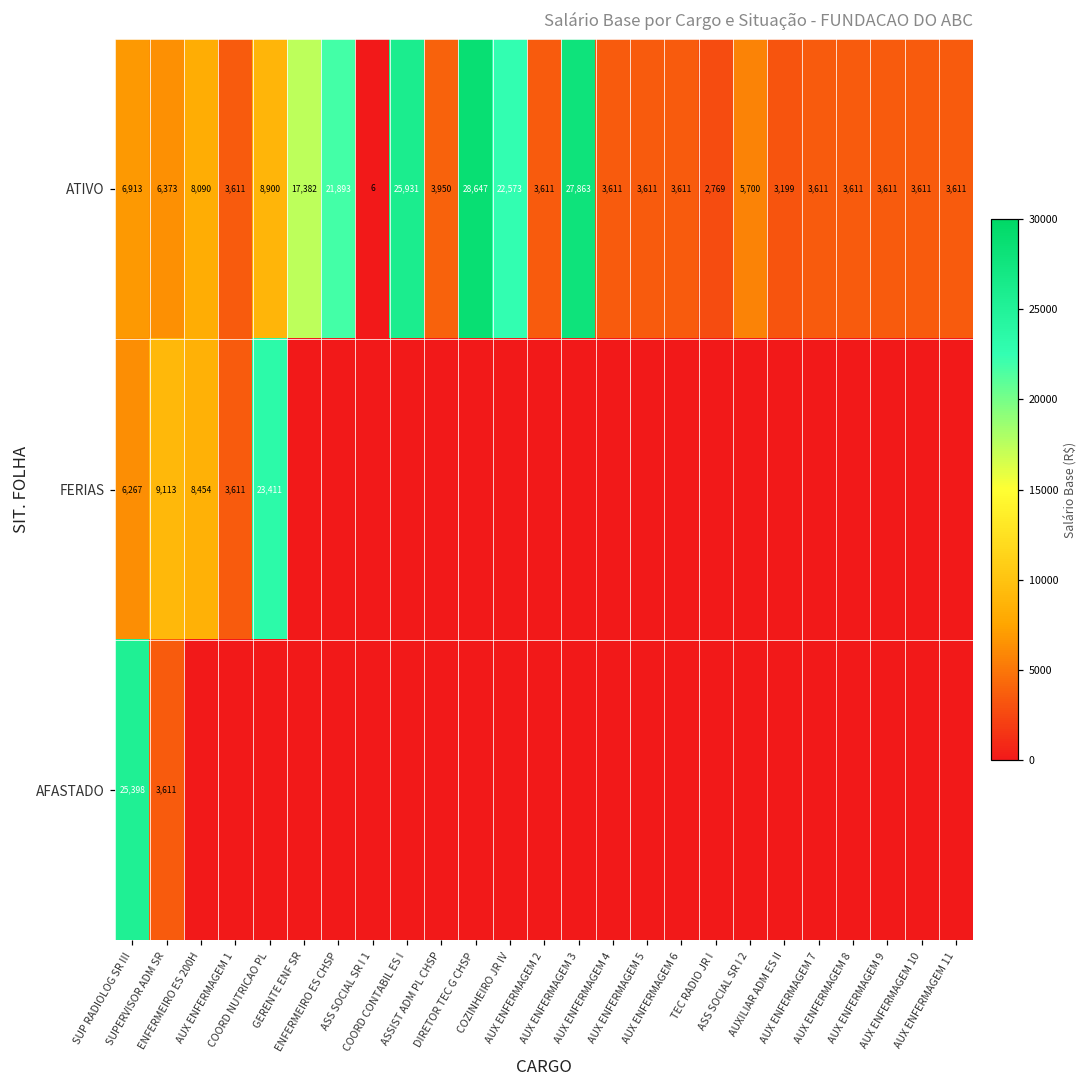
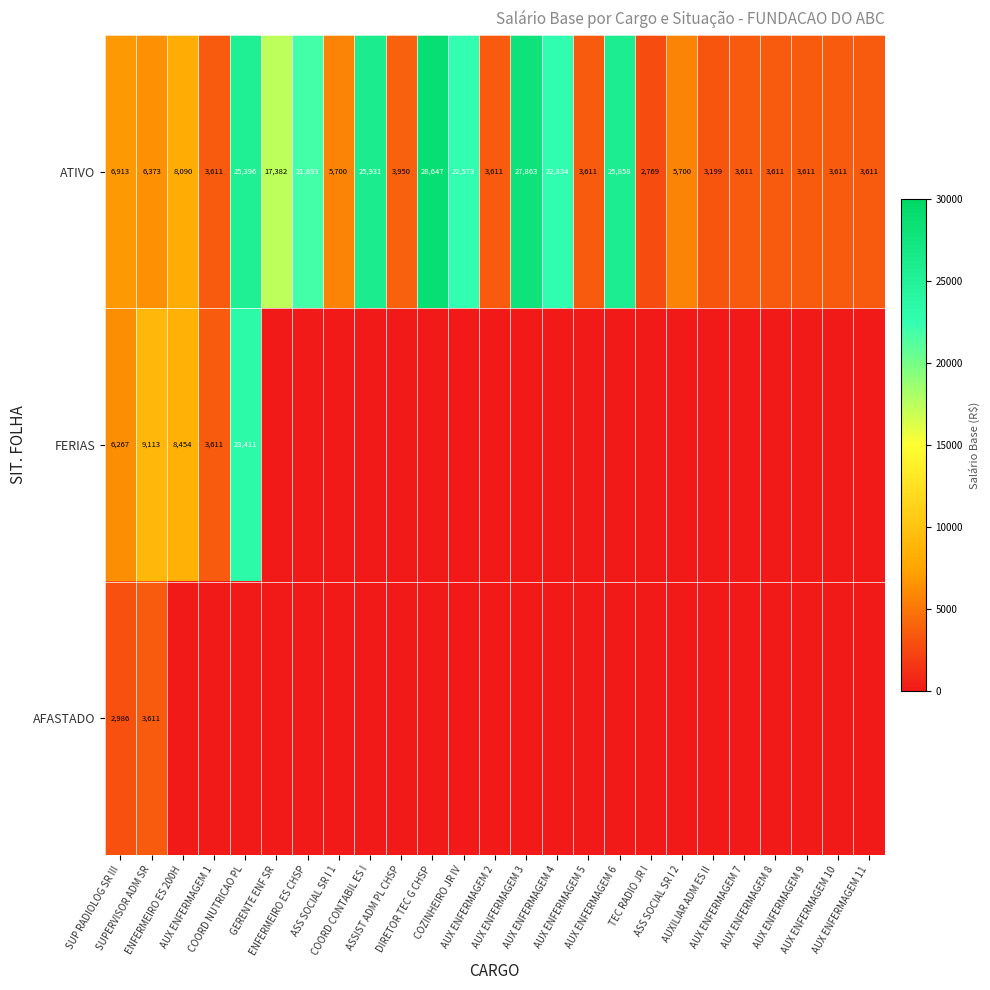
ATIVO, COORD NUTRICAO PL: 8,900 -> 25,396
ATIVO, ASS SOCIAL SR I 1: 6 -> 5,700
ATIVO, AUX ENFERMAGEM 4: 3,611 -> 22,834
ATIVO, AUX ENFERMAGEM 6: 3,611 -> 25,858
AFASTADO, SUP RADIOLOG SR III: 25,398 -> 2,986
